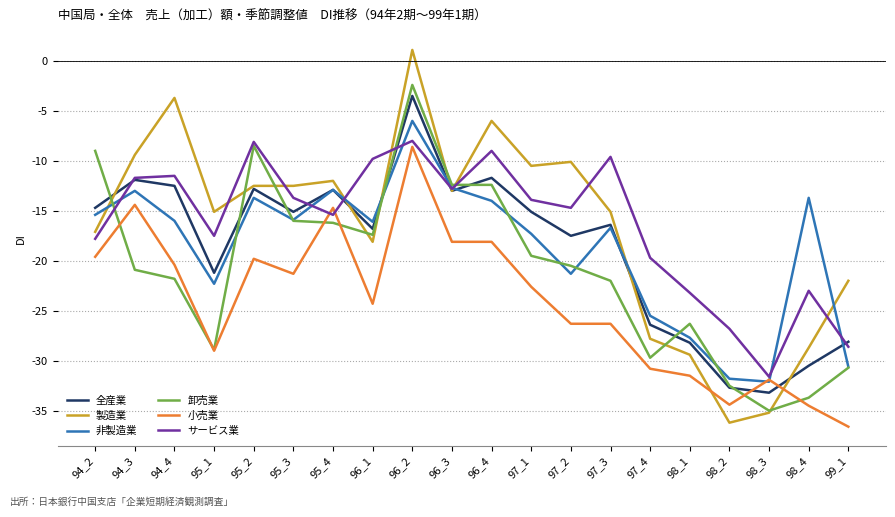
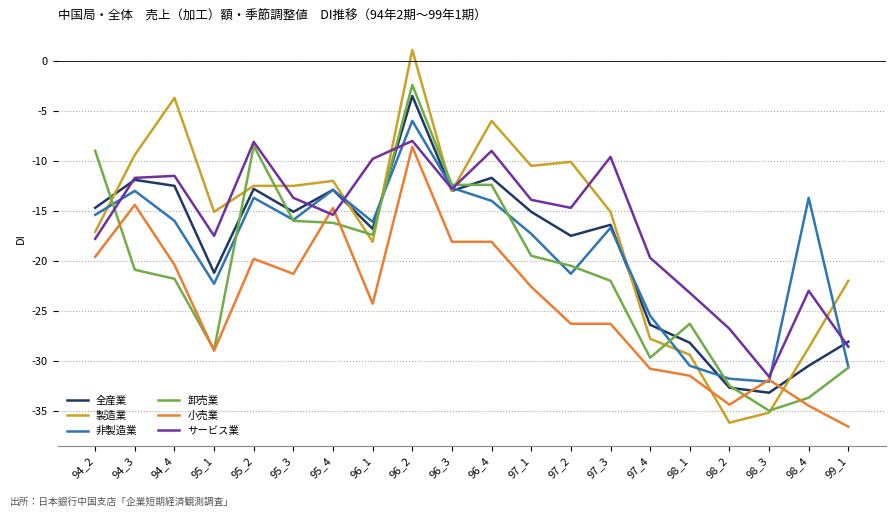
非製造業, 98_1: -28 -> -31
